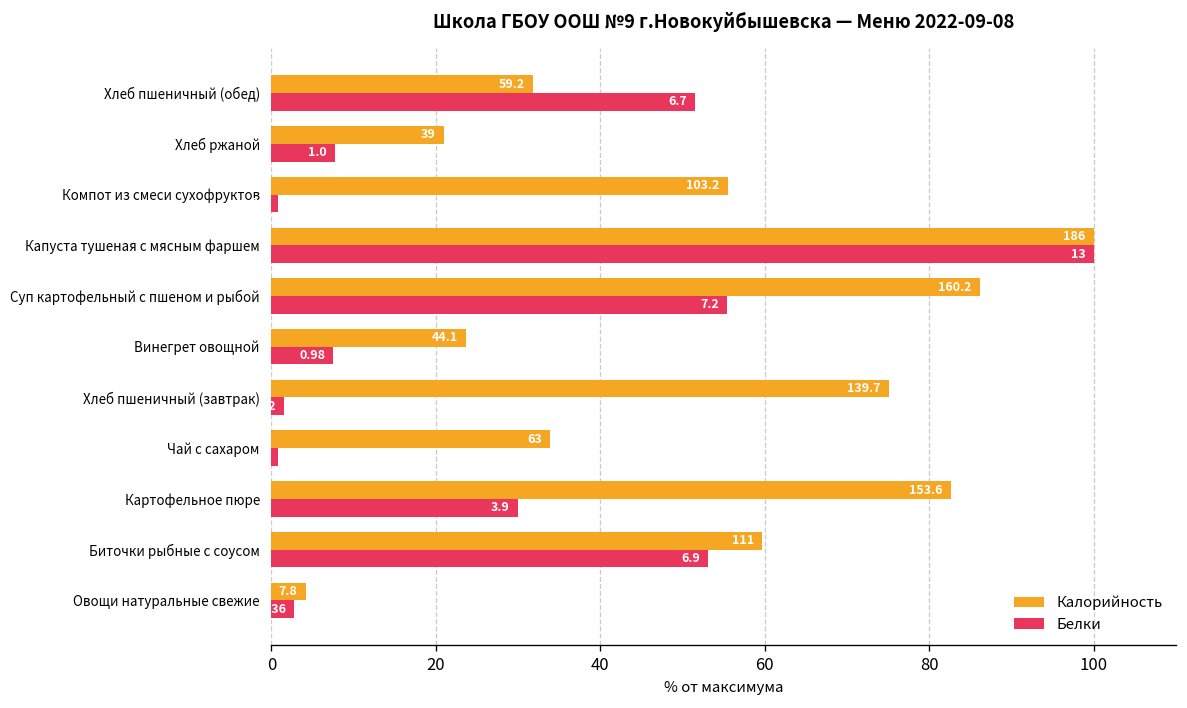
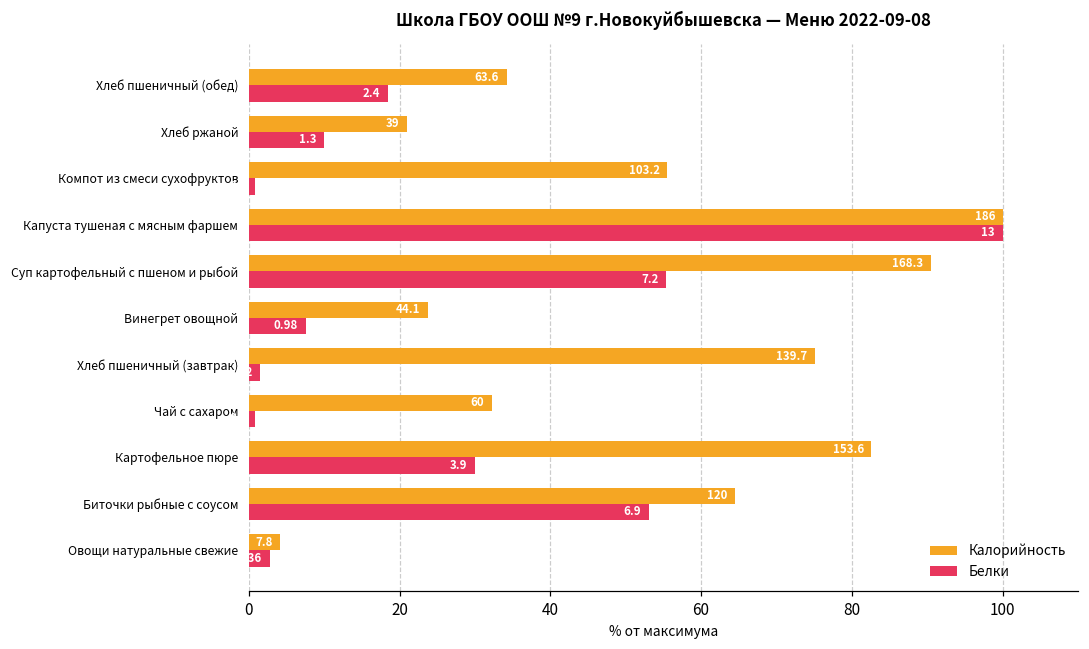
Калорийность, Хлеб пшеничный (обед): 59.2 -> 63.6
Белки, Хлеб пшеничный (обед): 6.7 -> 2.4
Белки, Хлеб ржаной: 1.0 -> 1.3
Калорийность, Суп картофельный с пшеном и рыбой: 160.2 -> 168.3
Калорийность, Чай с сахаром: 63 -> 60
Калорийность, Биточки рыбные с соусом: 111 -> 120
